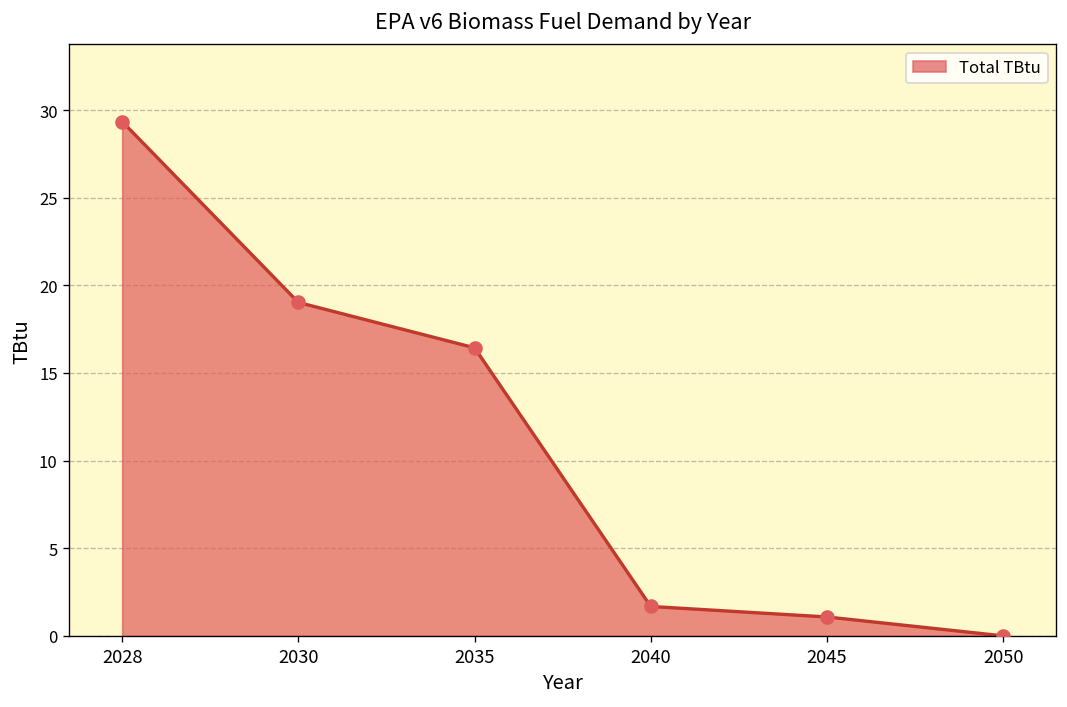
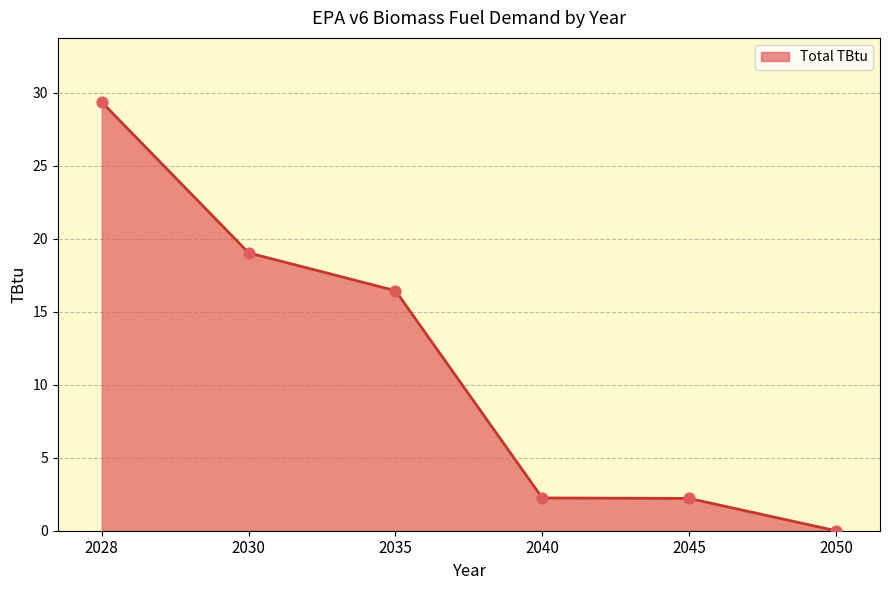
2040: 1.7 -> 2.2
2045: 1.1 -> 2.2
